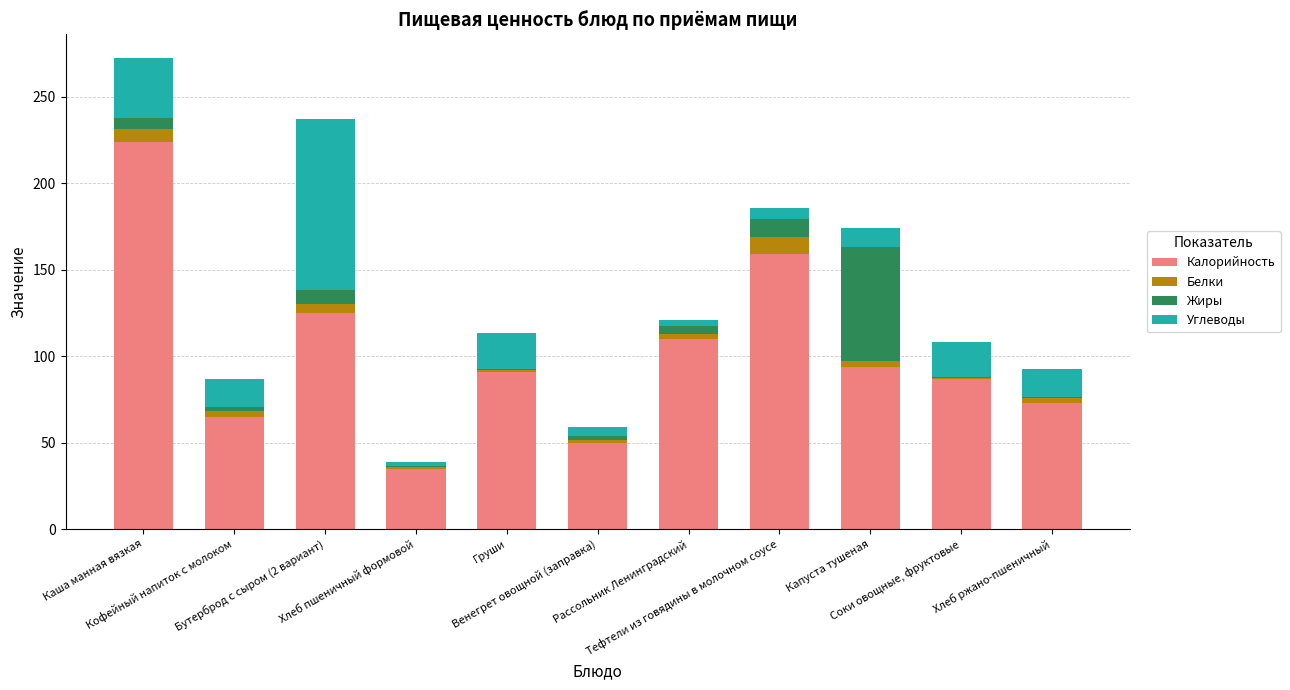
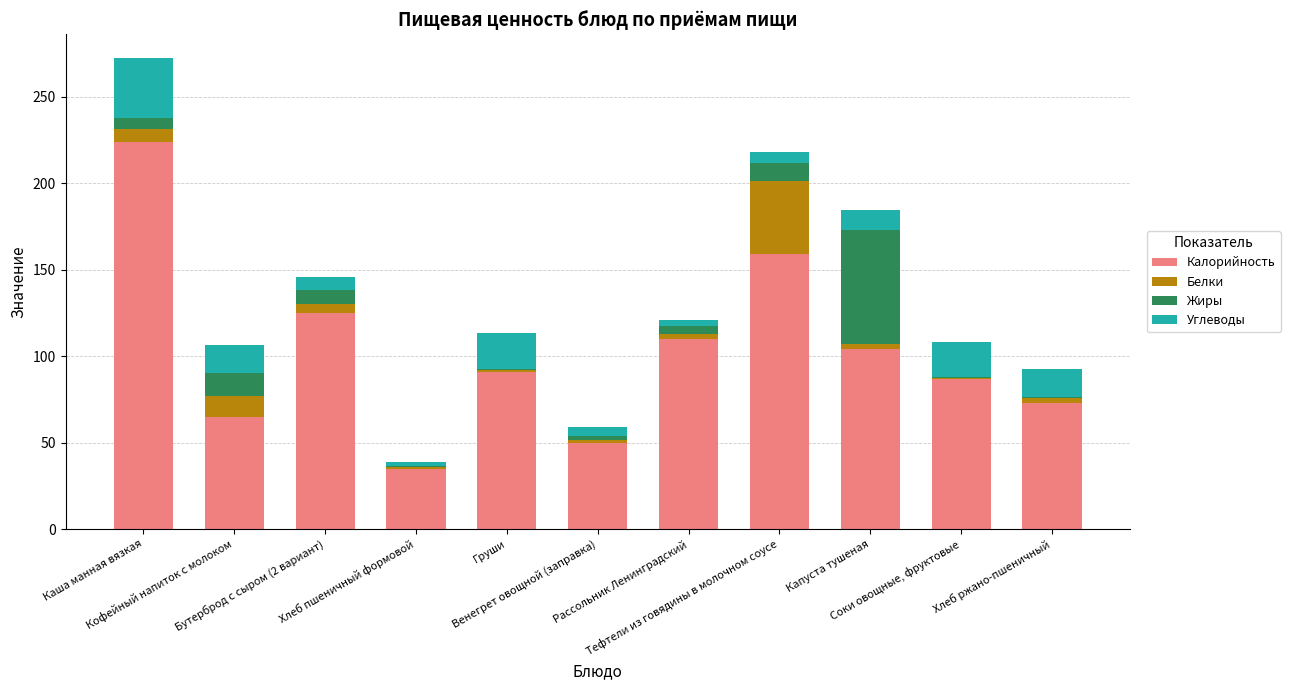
Белки, Кофейный напиток с молоком: 3 -> 12
Жиры, Кофейный напиток с молоком: 3 -> 13
Углеводы, Бутерброд с сыром (2 вариант): 99 -> 8
Белки, Тефтели из говядины в молочном соусе: 10 -> 43
Калорийность, Капуста тушеная: 94 -> 104
